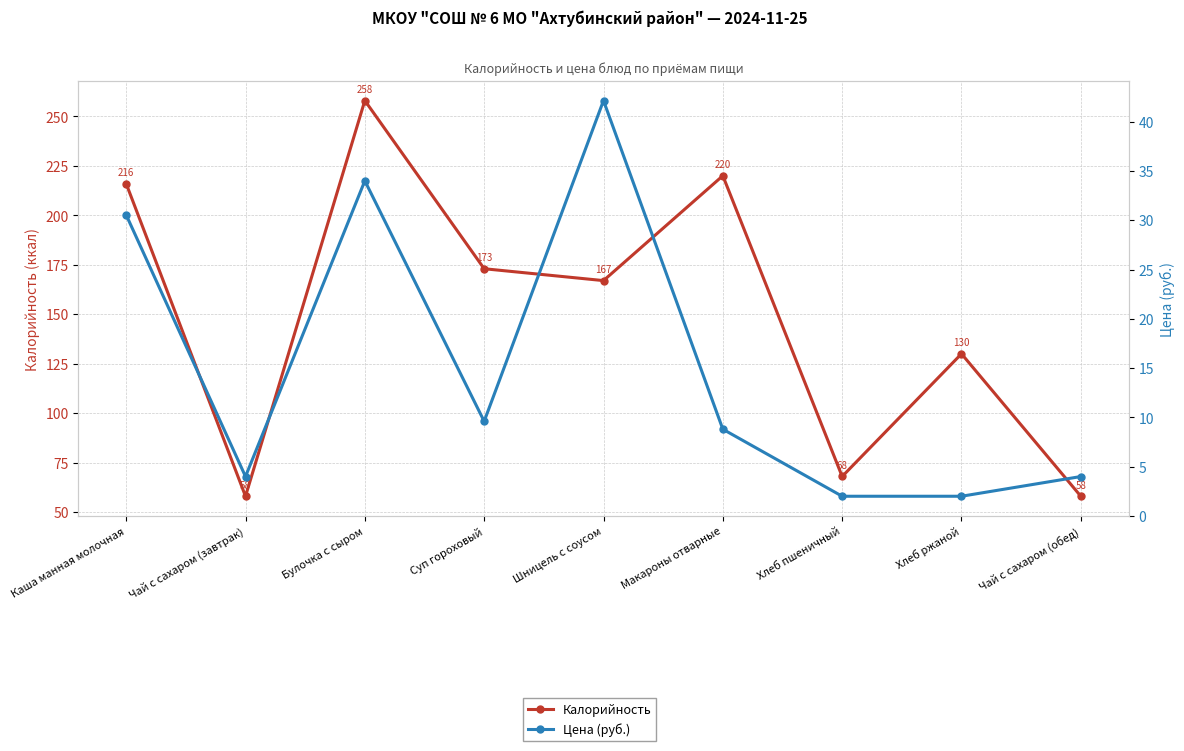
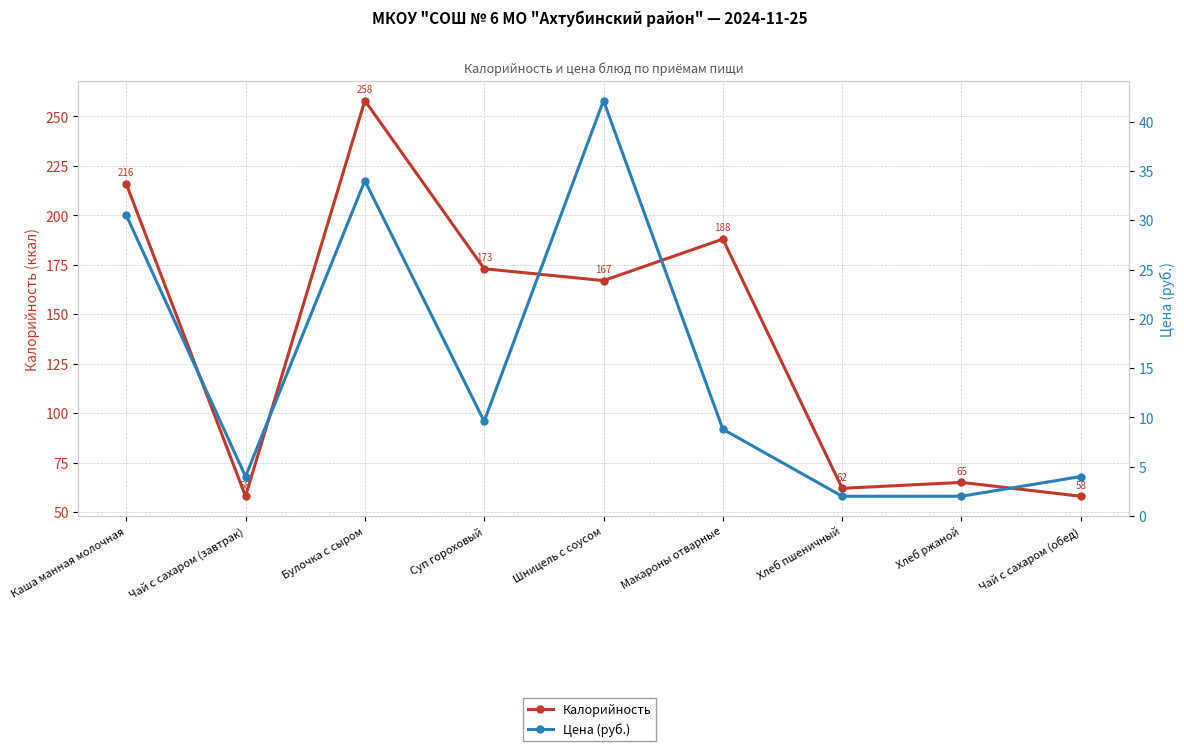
Калорийность, Макароны отварные: 220 -> 188
Калорийность, Хлеб пшеничный: 68 -> 62
Калорийность, Хлеб ржаной: 130 -> 65
